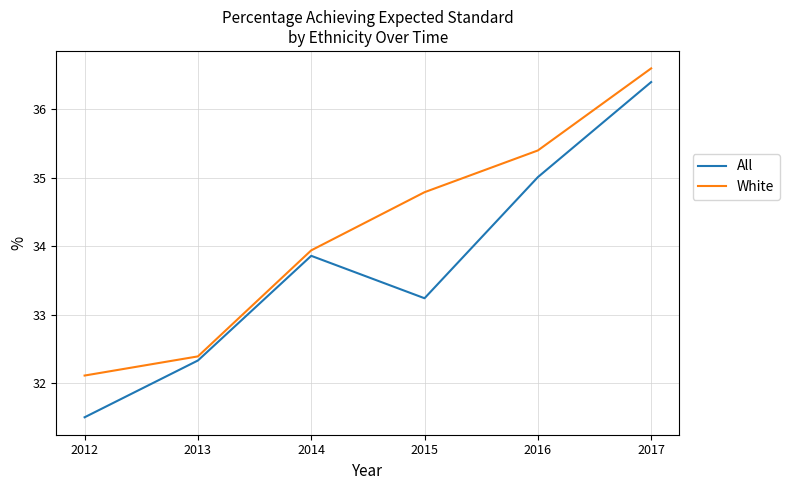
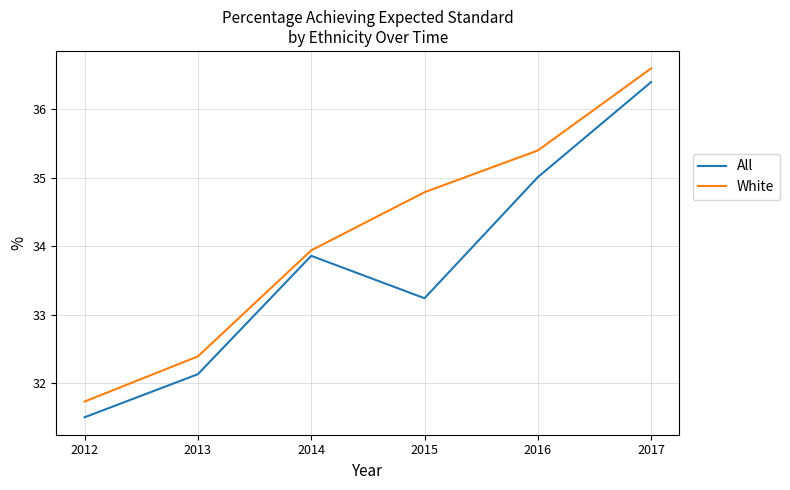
White, 2012: 32.1 -> 31.7
All, 2013: 32.3 -> 32.1
